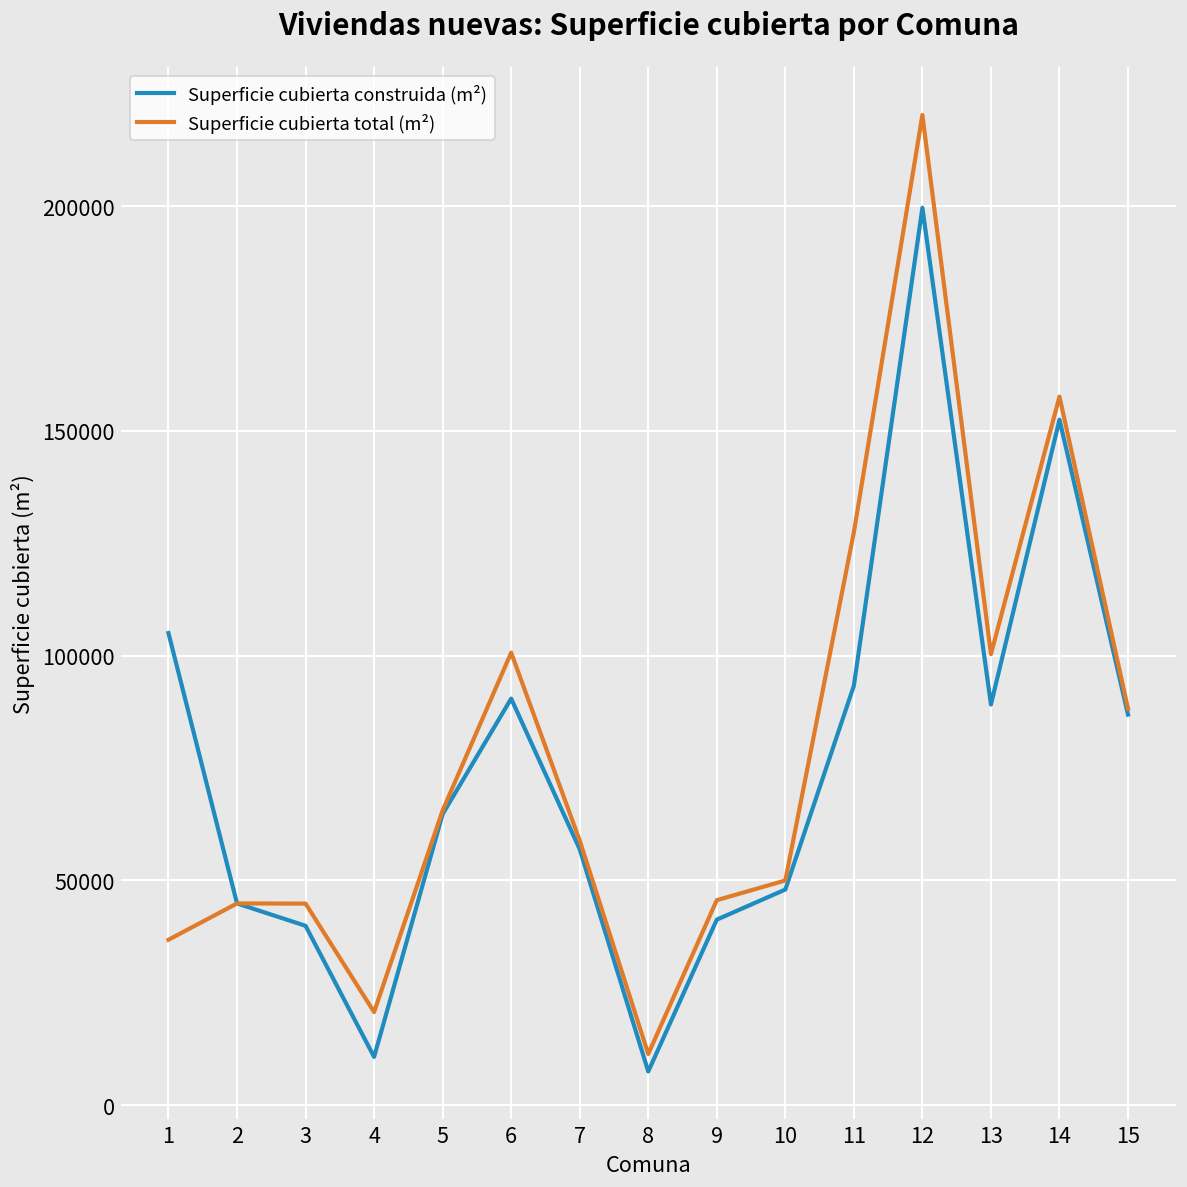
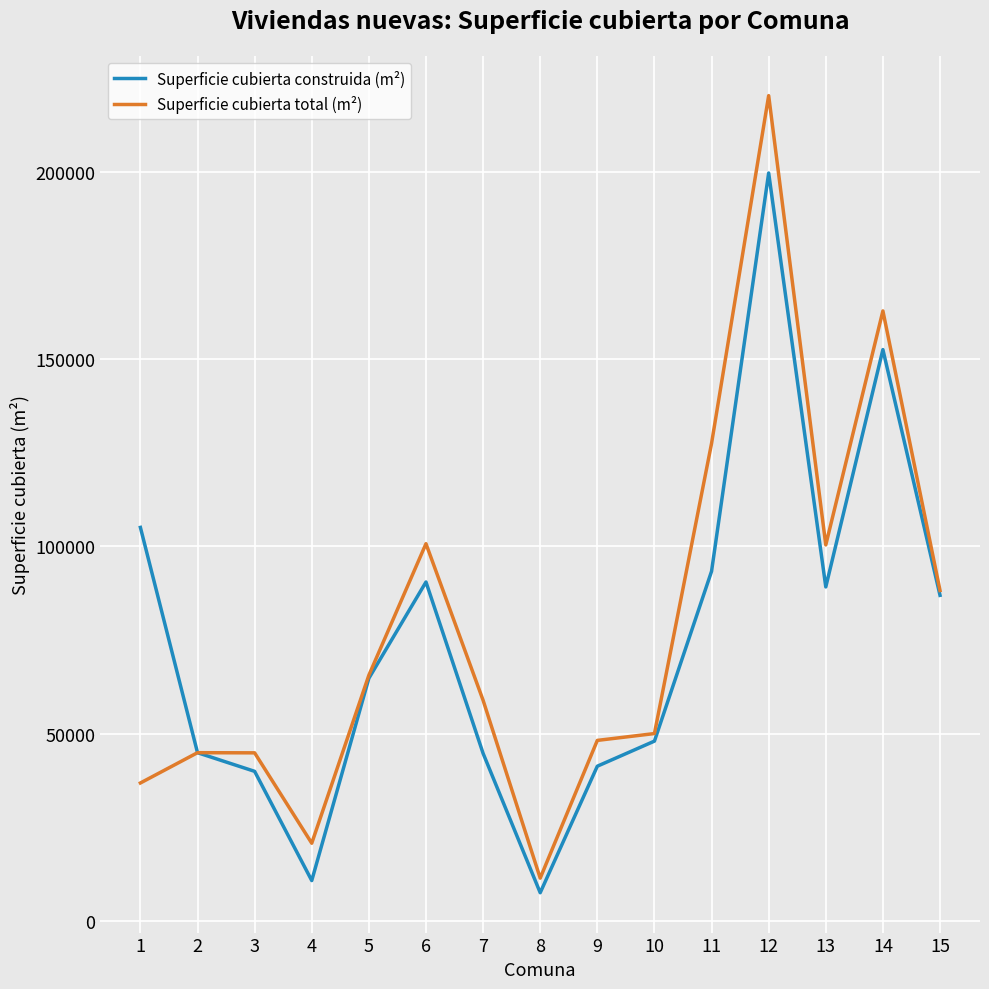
Superficie cubierta construida (m²), 7: 57000 -> 45000
Superficie cubierta total (m²), 9: 46000 -> 48000
Superficie cubierta total (m²), 14: 158000 -> 163000
